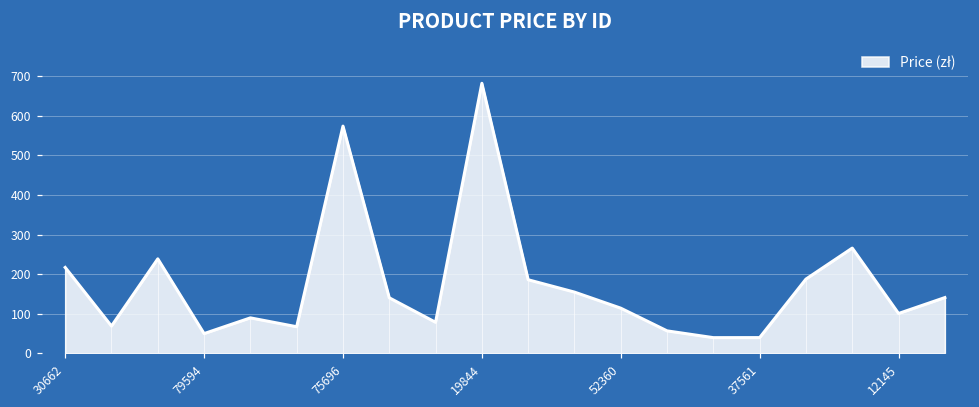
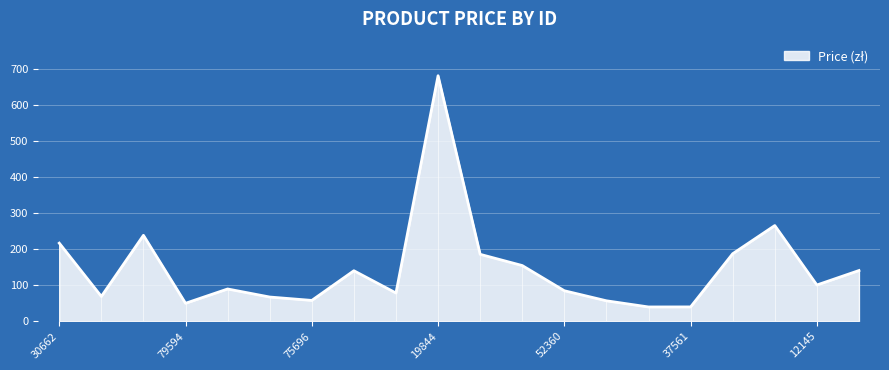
75696: 570 -> 60
52360: 110 -> 80
